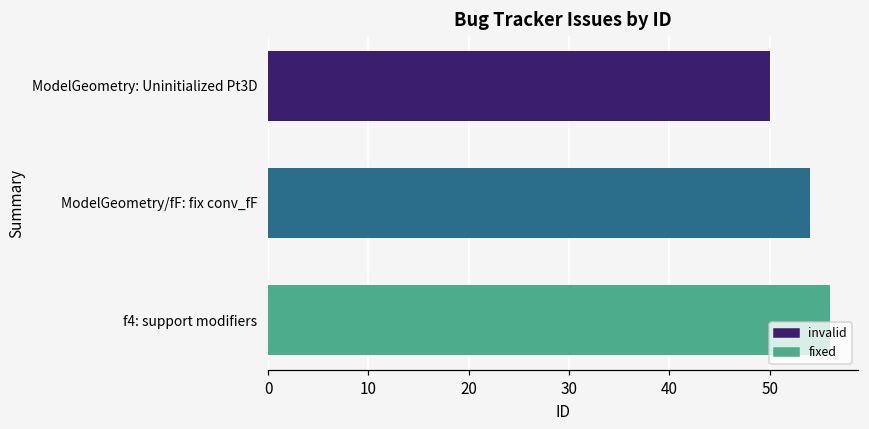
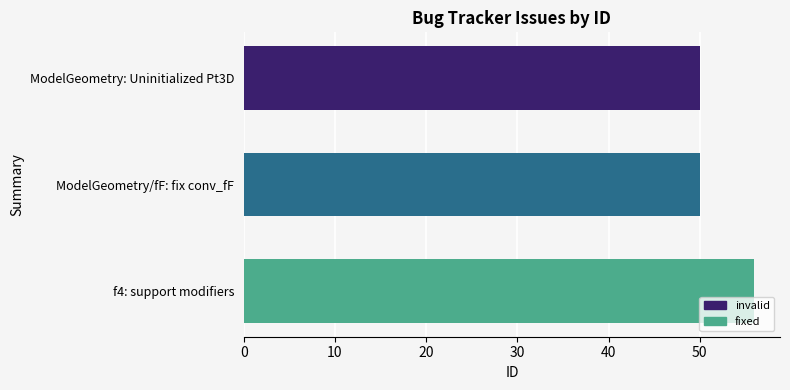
ModelGeometry/fF: fix conv_fF: 54 -> 50
